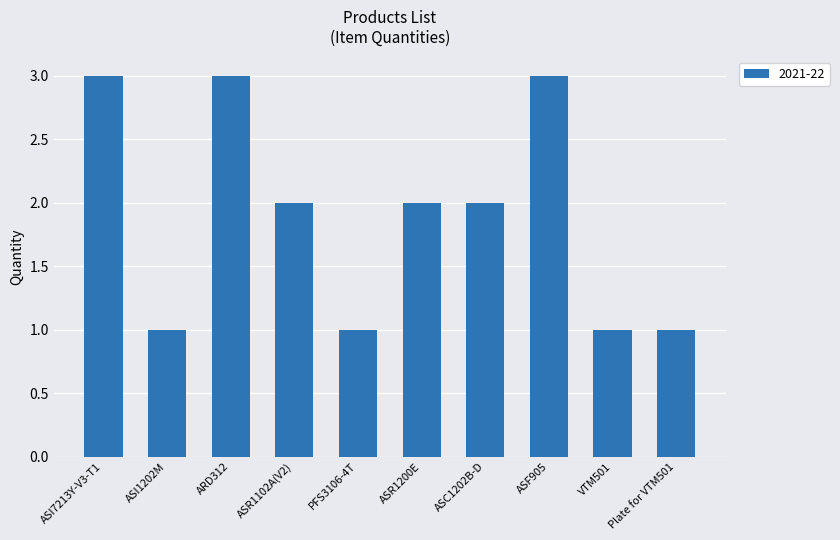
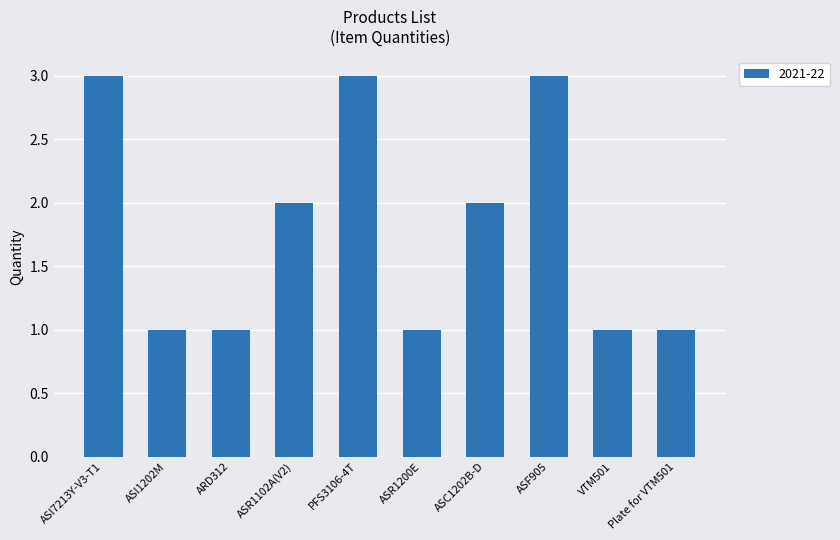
ARD312: 3 -> 1
PFS3106-4T: 1 -> 3
ASR1200E: 2 -> 1
